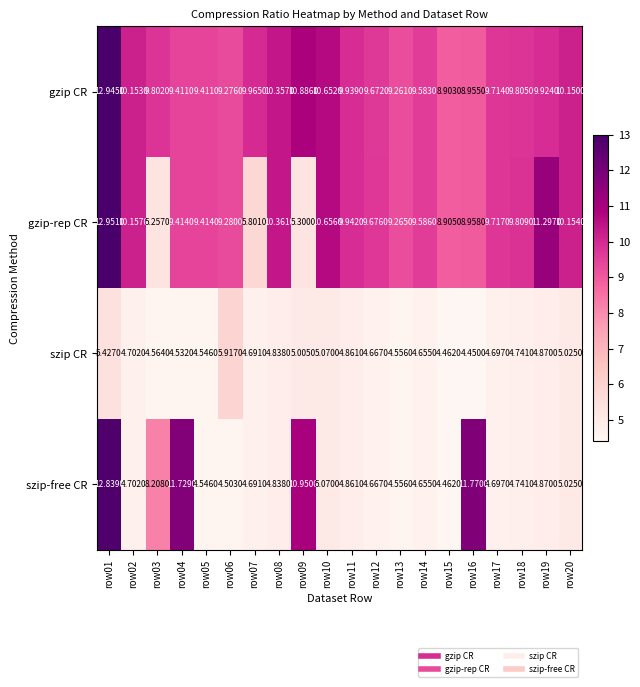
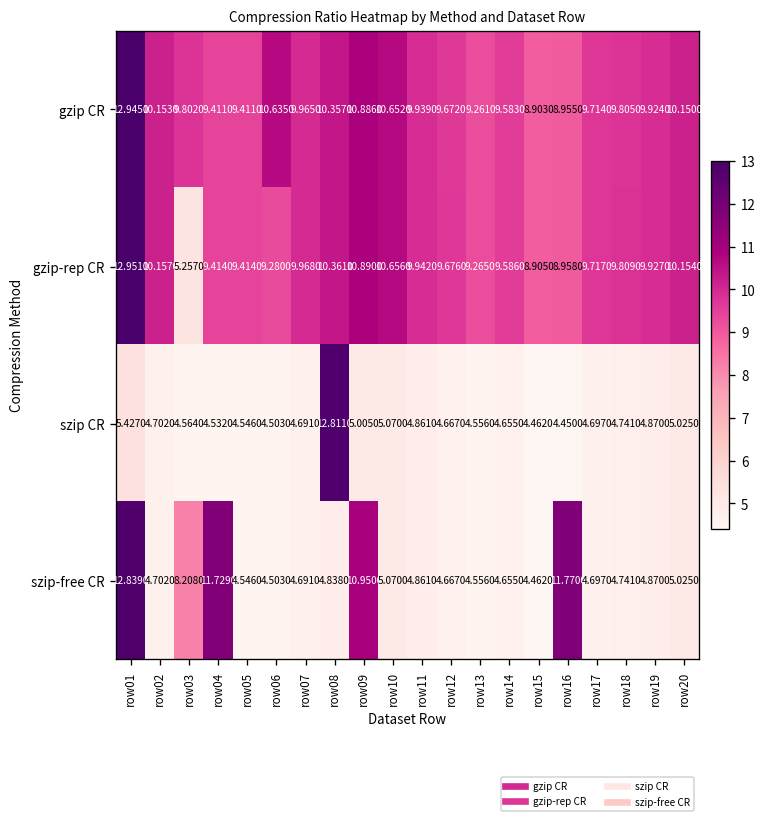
gzip CR, row06: 9.2760 -> 10.6350
gzip-rep CR, row07: 5.8010 -> 9.9680
gzip-rep CR, row09: 5.3000 -> 10.8900
gzip-rep CR, row19: 11.2970 -> 9.9270
szip CR, row06: 5.9170 -> 4.5030
szip CR, row08: 4.8380 -> 12.8110
